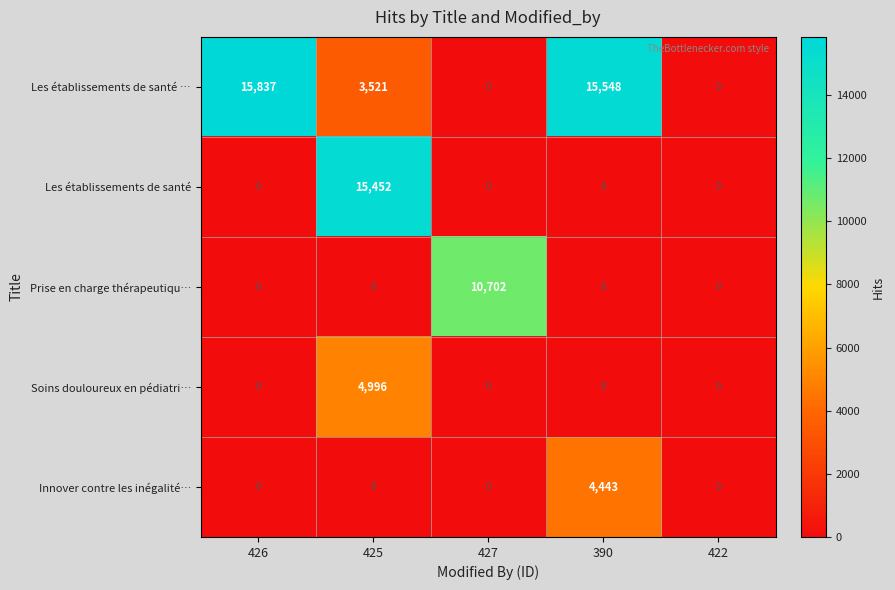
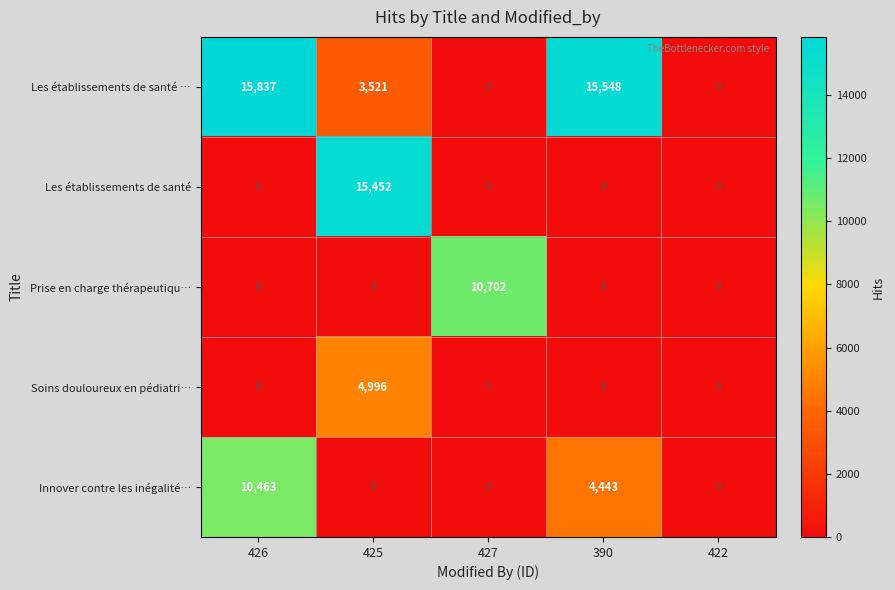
Innover contre les inégalité…, 426: 0 -> 10,463
